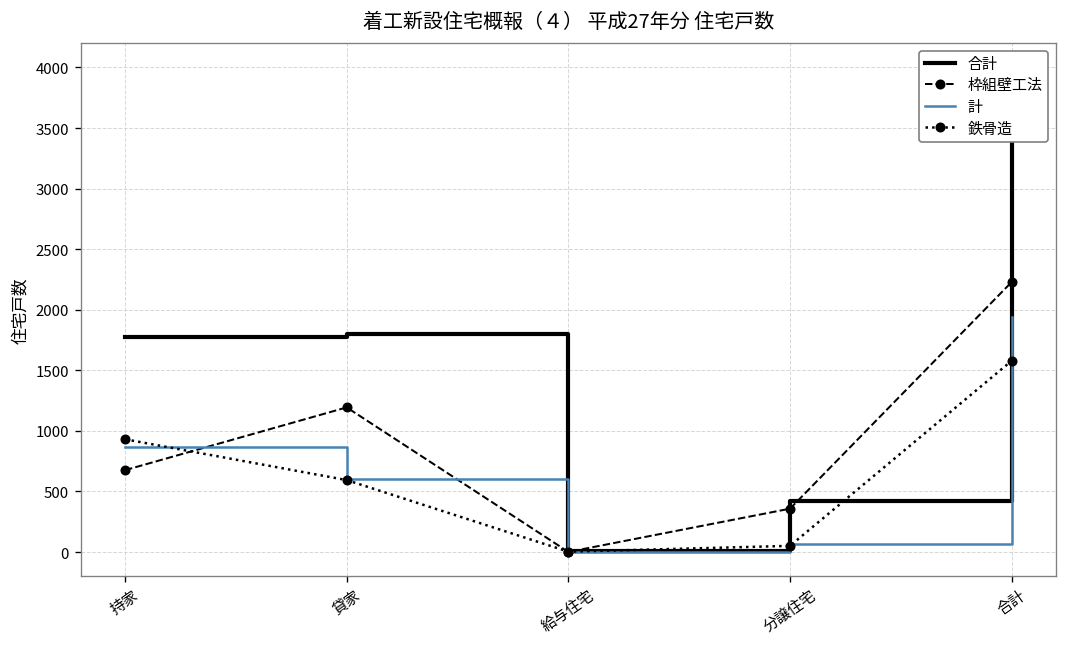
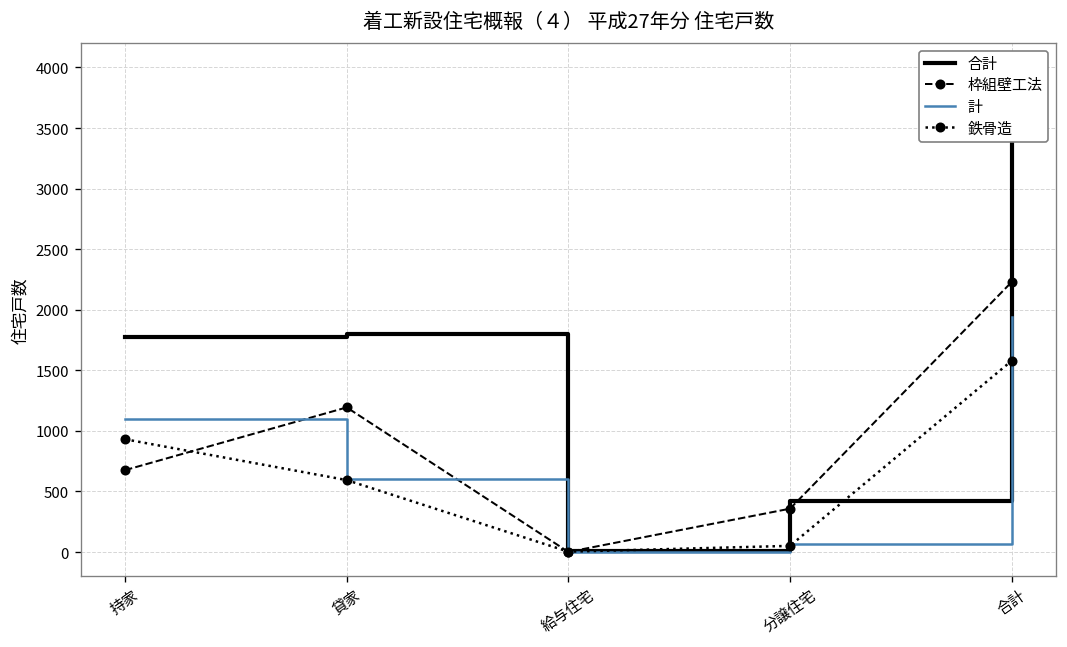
計, 持家: 870 -> 1100
